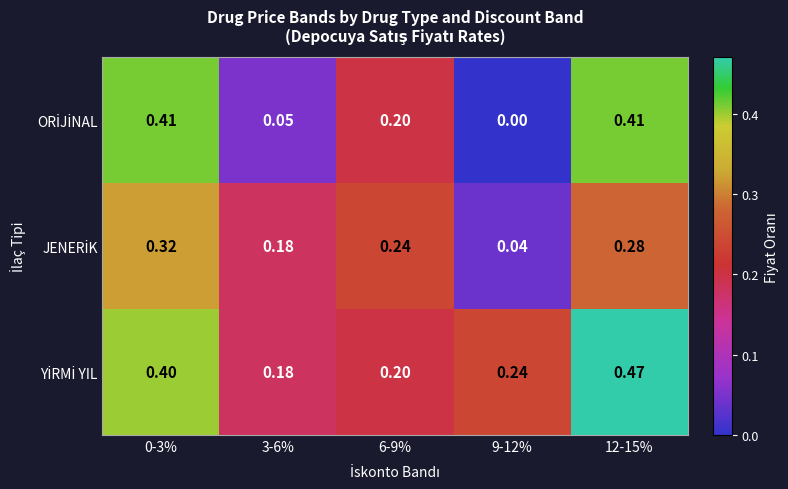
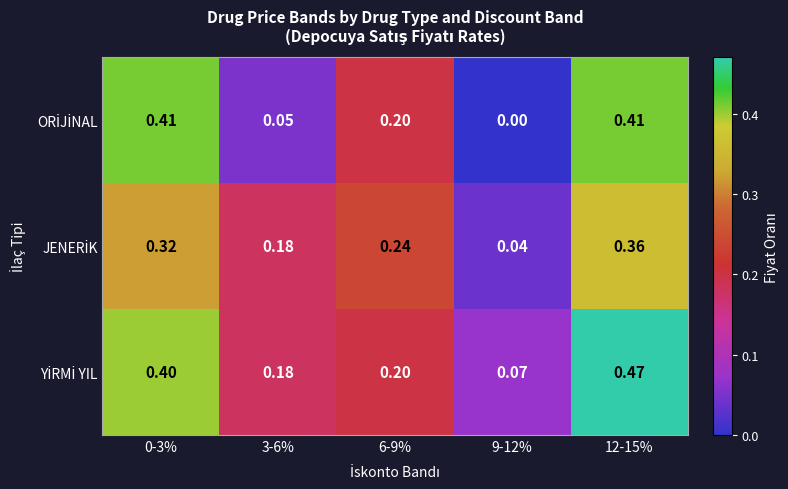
JENERİK, 12-15%: 0.28 -> 0.36
YİRMİ YIL, 9-12%: 0.24 -> 0.07
